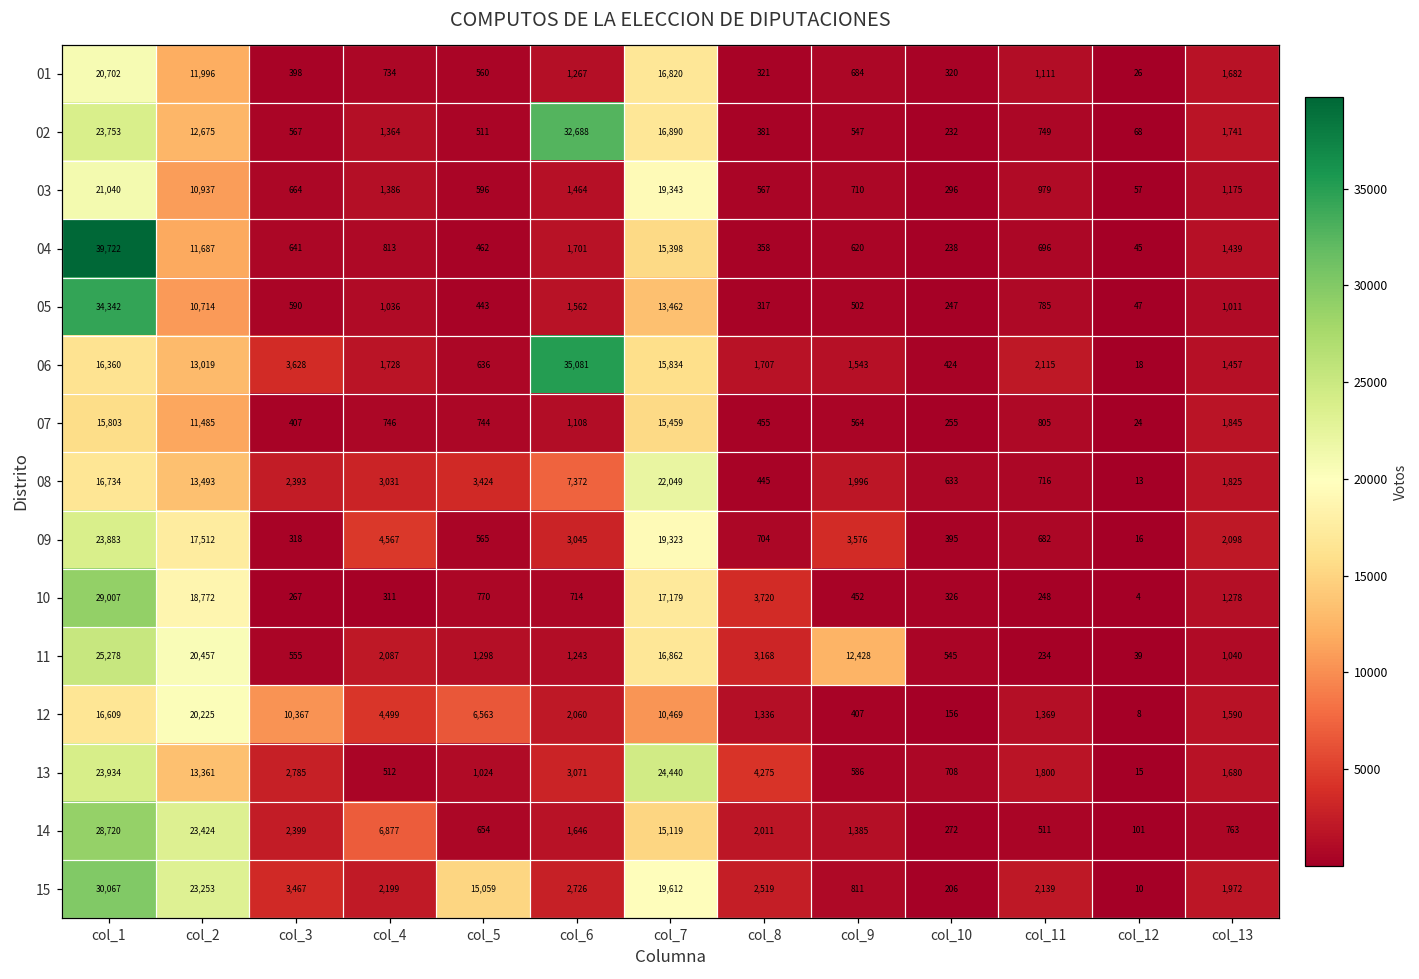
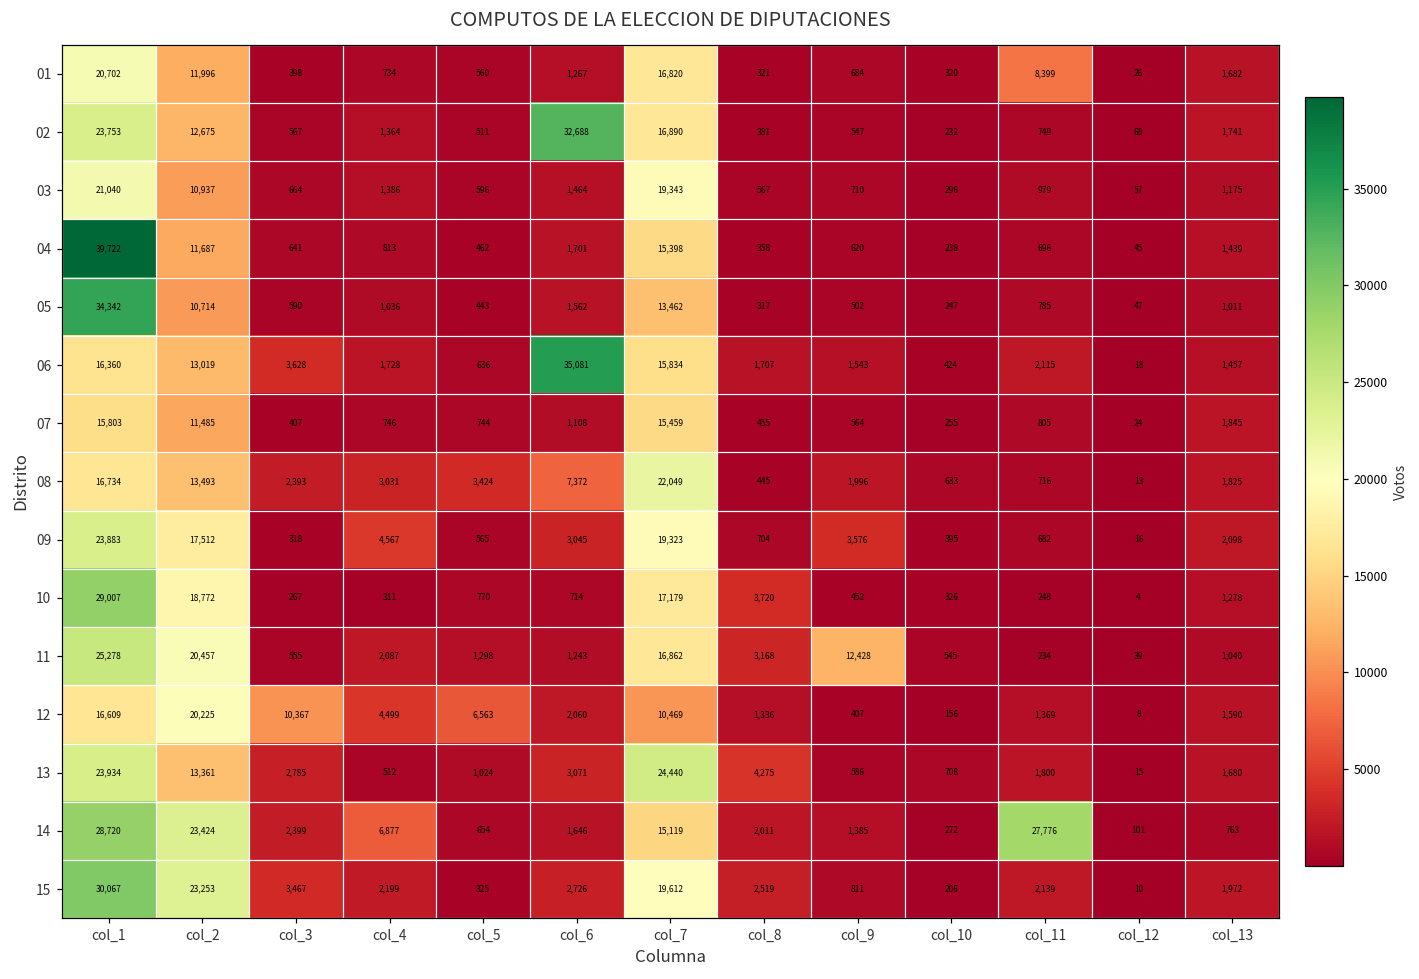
01, col_11: 1,111 -> 8,399
14, col_11: 511 -> 27,776
15, col_5: 15,059 -> 325
